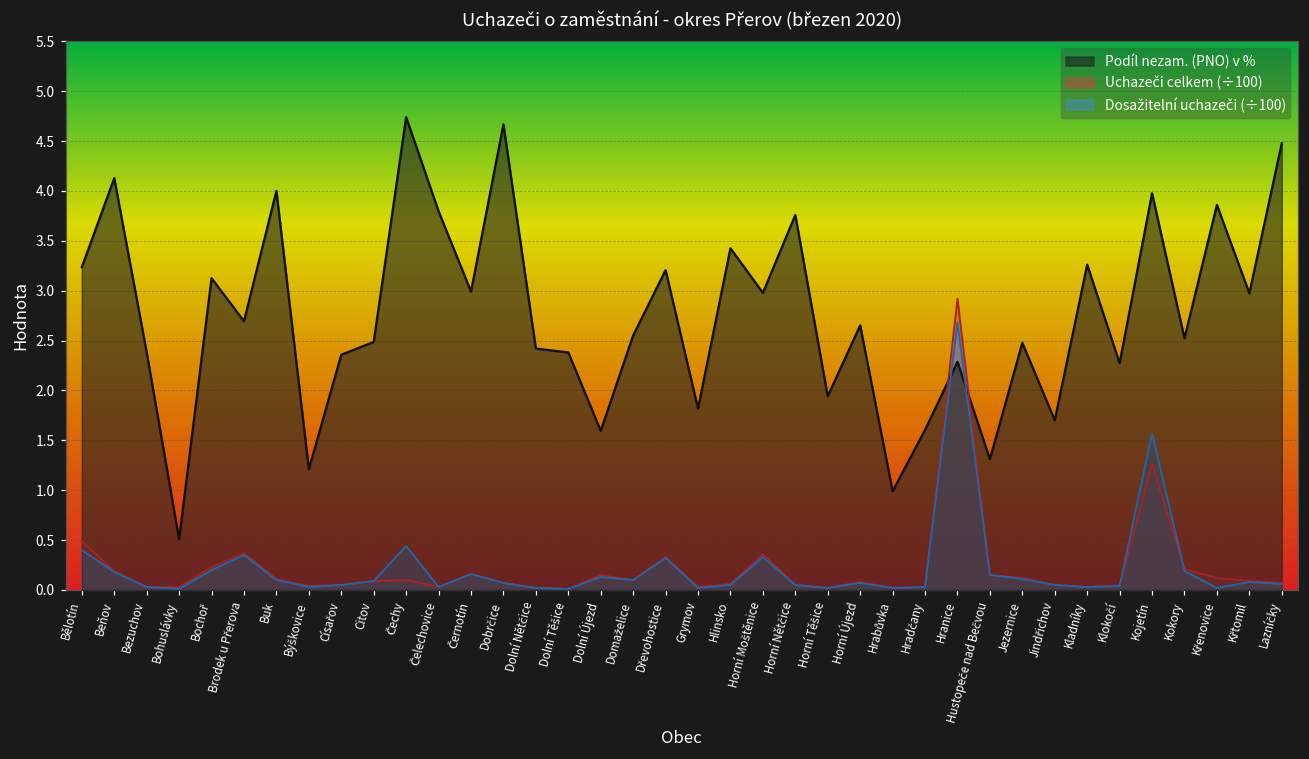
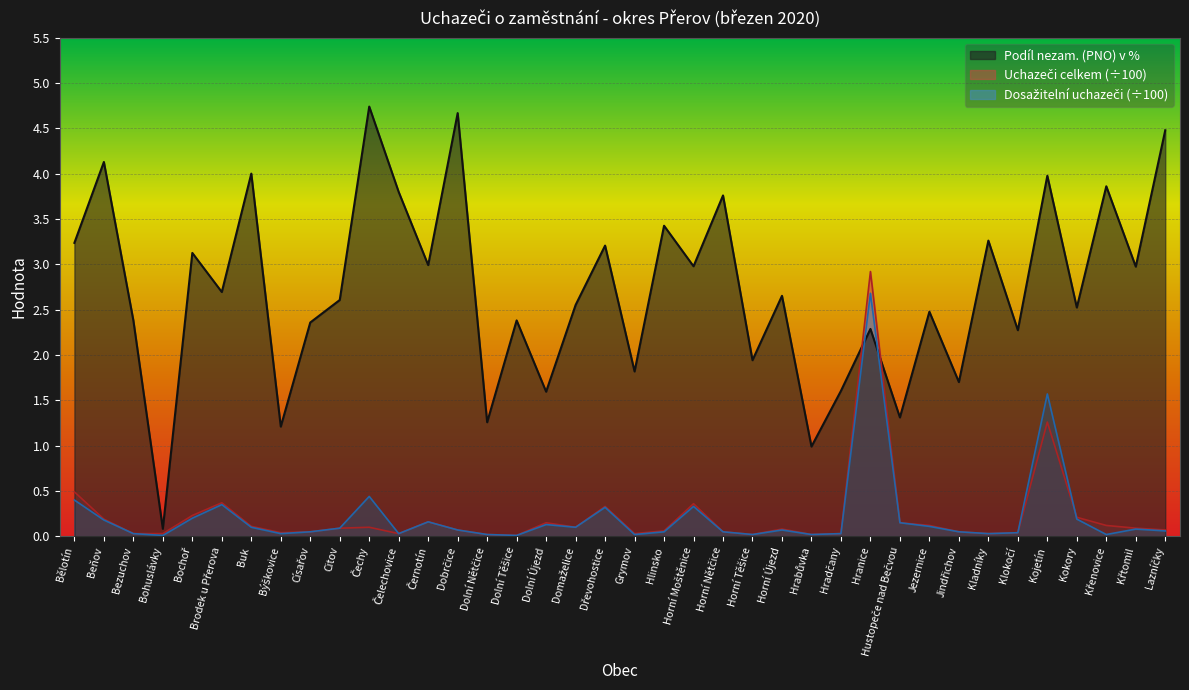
Podíl nezam. (PNO) v %, Bohuslávky: 0.5 -> 0.1
Podíl nezam. (PNO) v %, Citov: 2.5 -> 2.6
Podíl nezam. (PNO) v %, Dolní Nětčice: 2.4 -> 1.3
